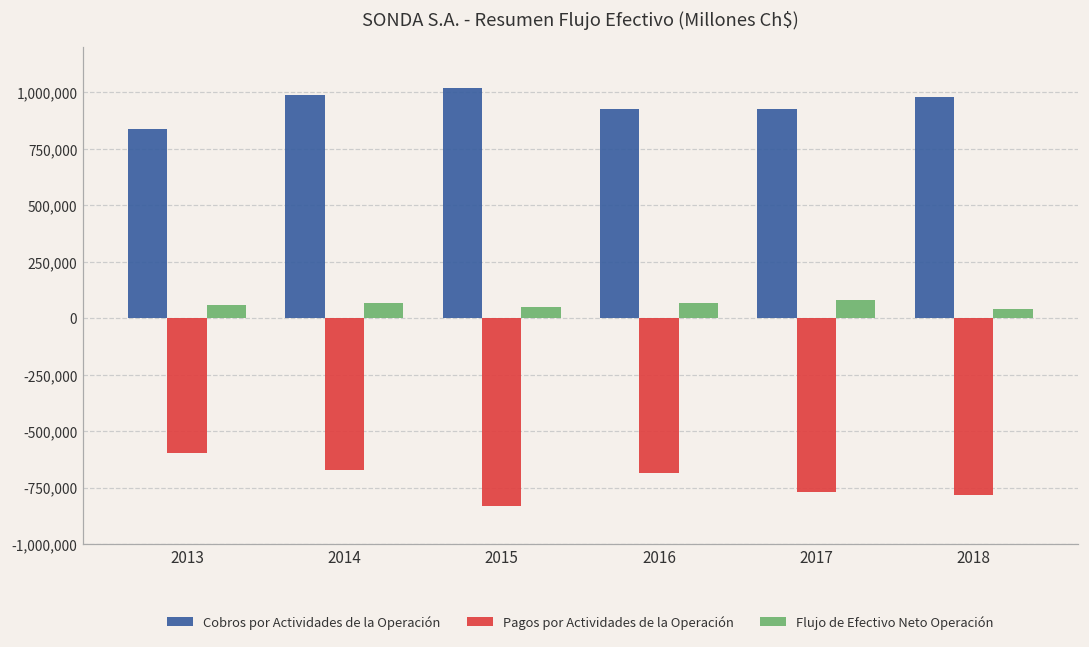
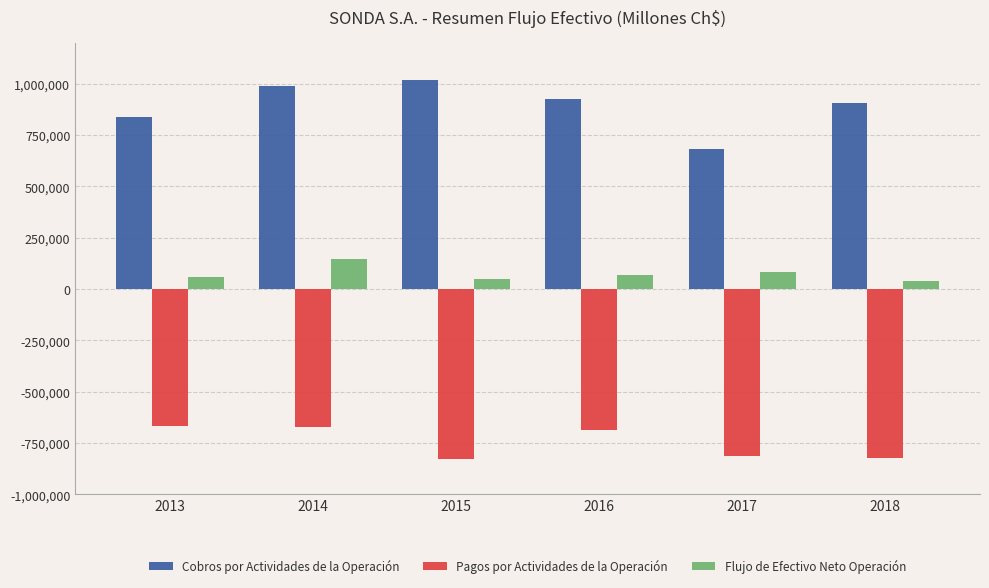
Pagos por Actividades de la Operación, 2013: -600,000 -> -670,000
Flujo de Efectivo Neto Operación, 2014: 70,000 -> 140,000
Cobros por Actividades de la Operación, 2017: 930,000 -> 680,000
Pagos por Actividades de la Operación, 2017: -770,000 -> -810,000
Cobros por Actividades de la Operación, 2018: 980,000 -> 910,000
Pagos por Actividades de la Operación, 2018: -780,000 -> -820,000
